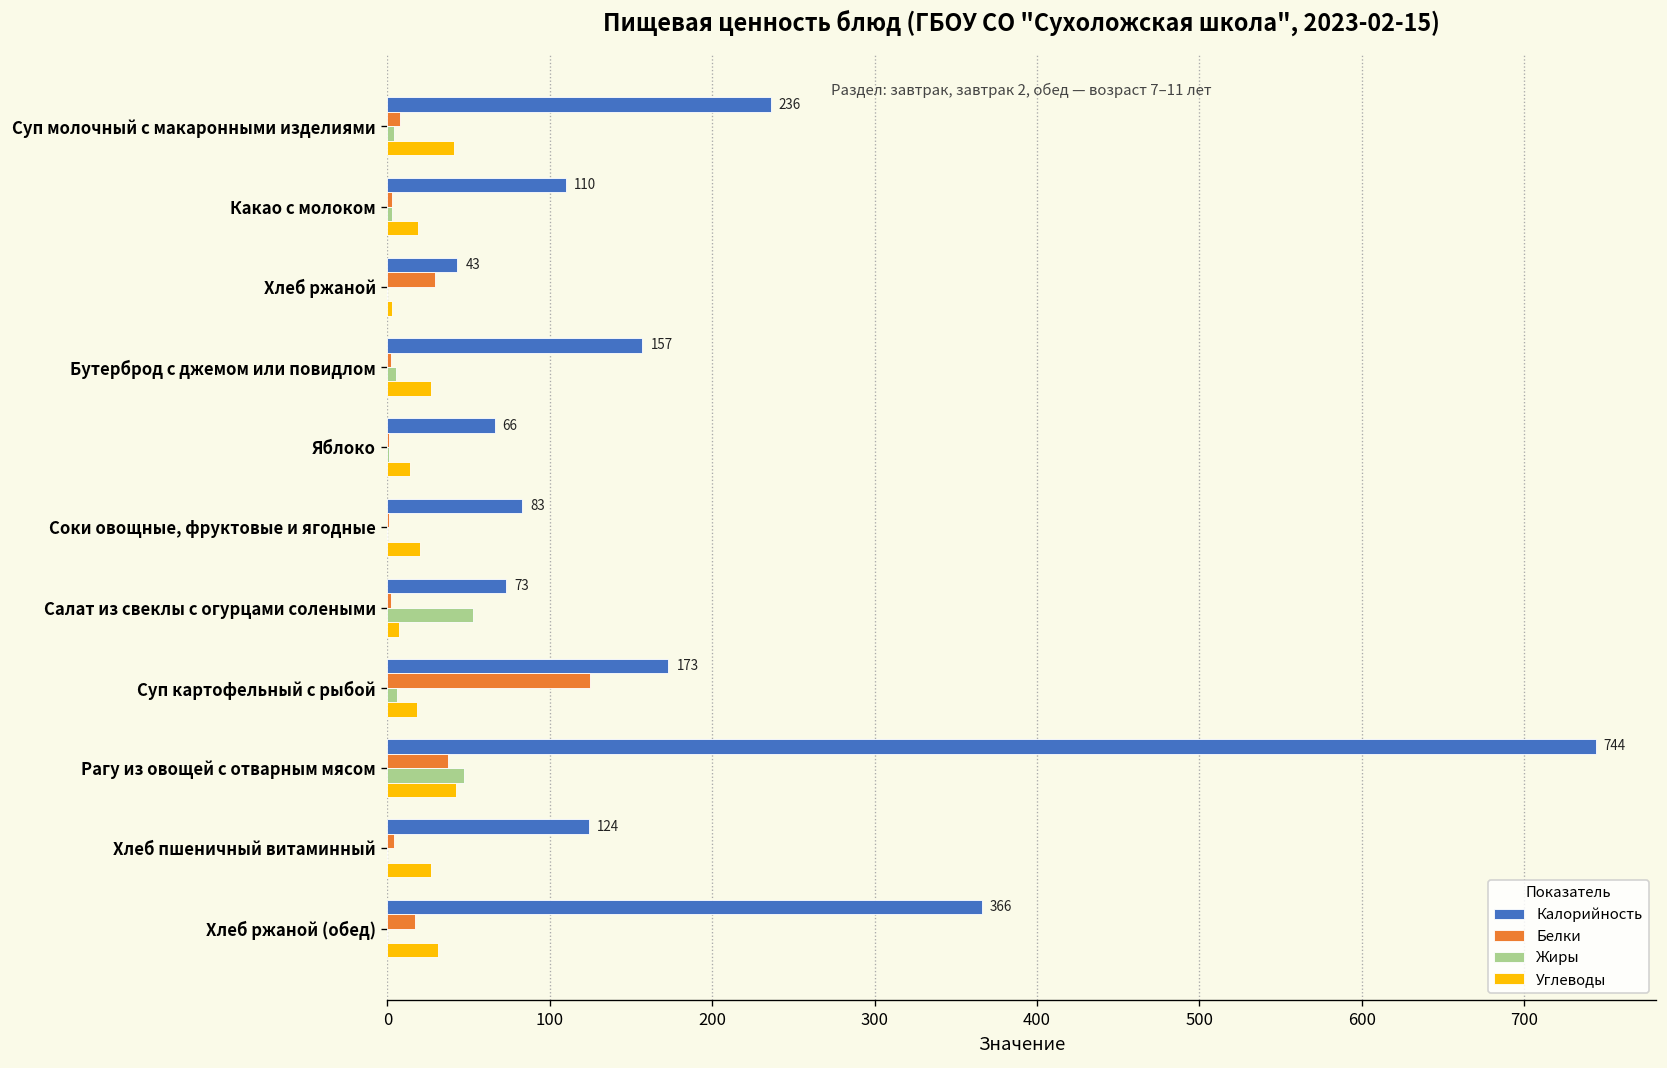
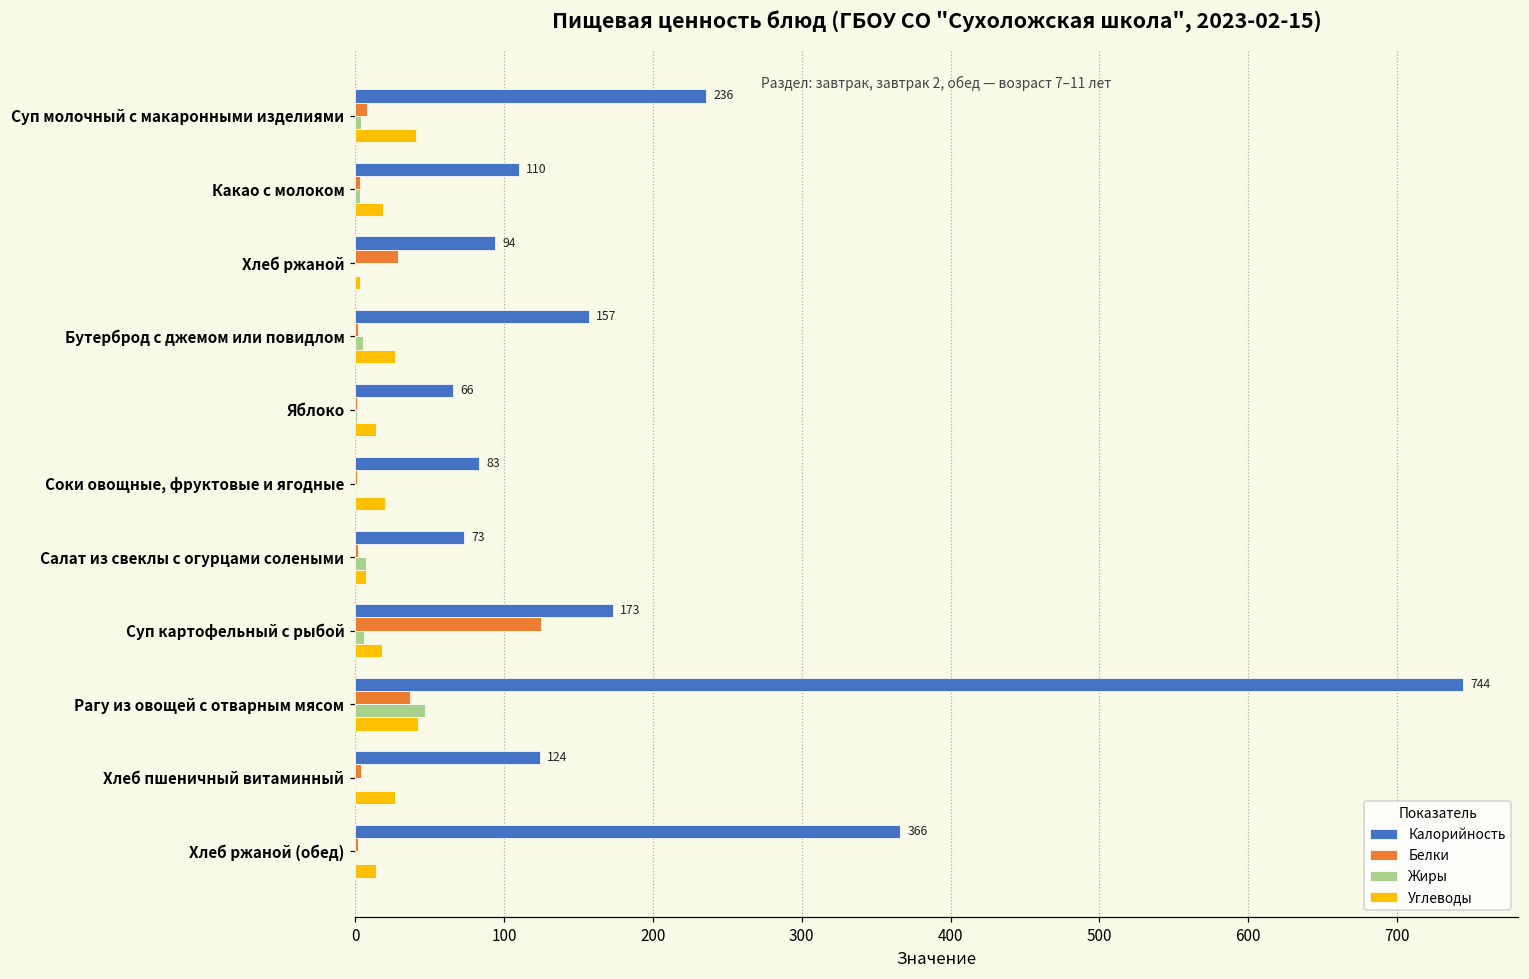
Калорийность, Хлеб ржаной: 43 -> 94
Жиры, Салат из свеклы с огурцами солеными: 53 -> 7
Белки, Хлеб ржаной (обед): 17 -> 2
Углеводы, Хлеб ржаной (обед): 31 -> 14
